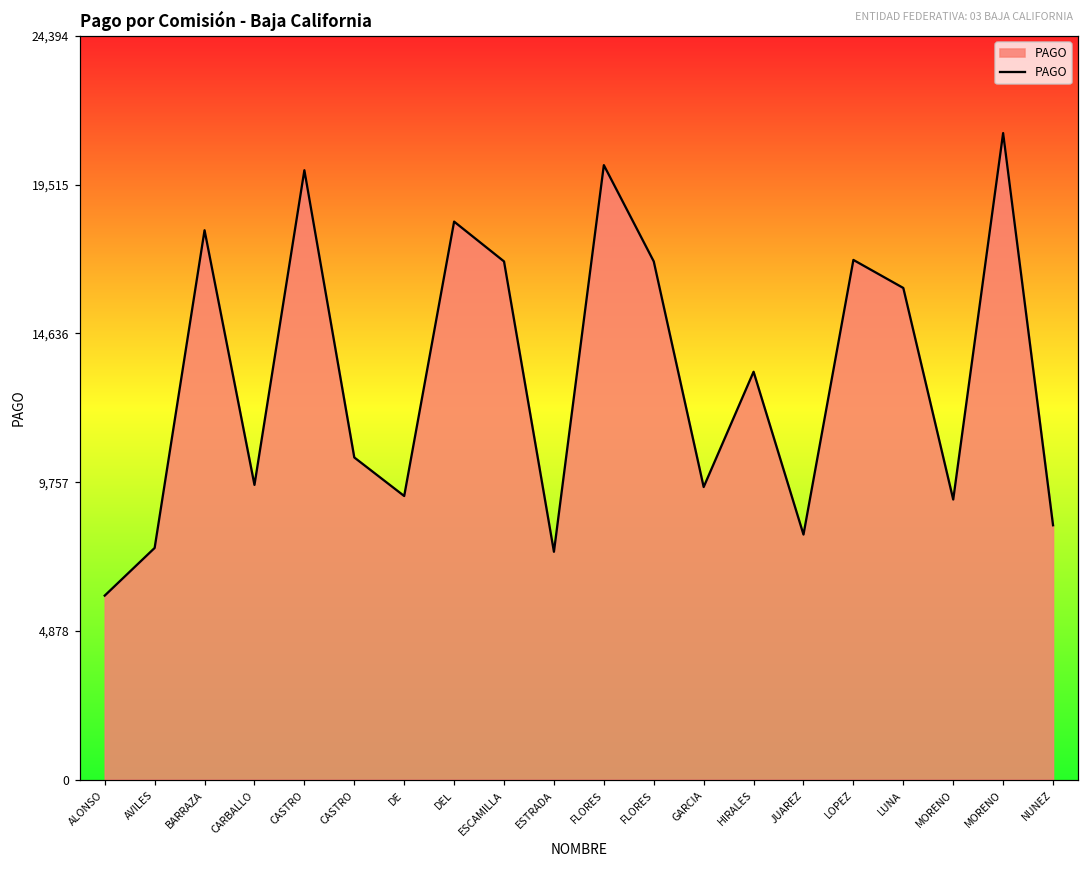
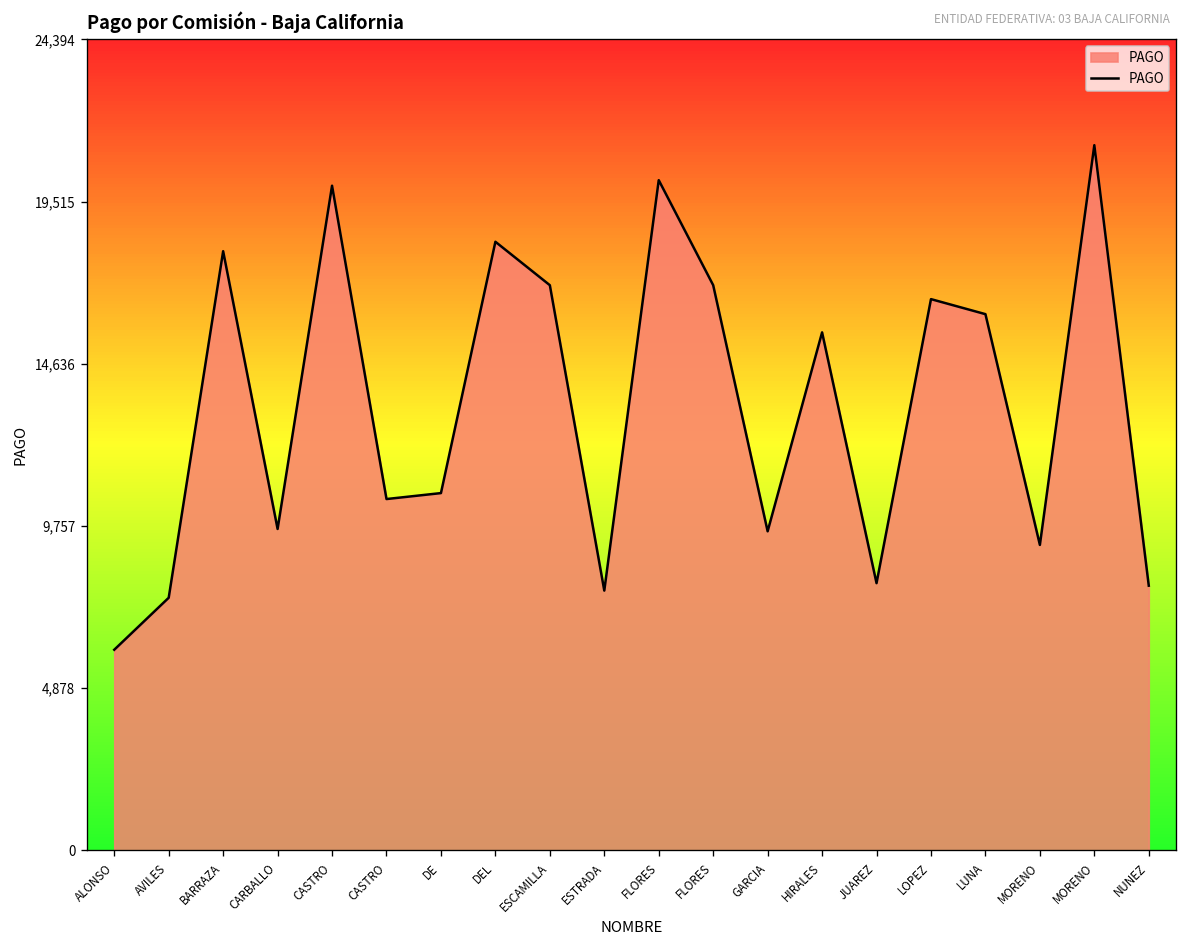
DE: 9,300 -> 10,700
ESTRADA: 7,500 -> 7,800
HIRALES: 13,400 -> 15,600
LOPEZ: 17,100 -> 16,600
NUNEZ: 8,300 -> 8,000
